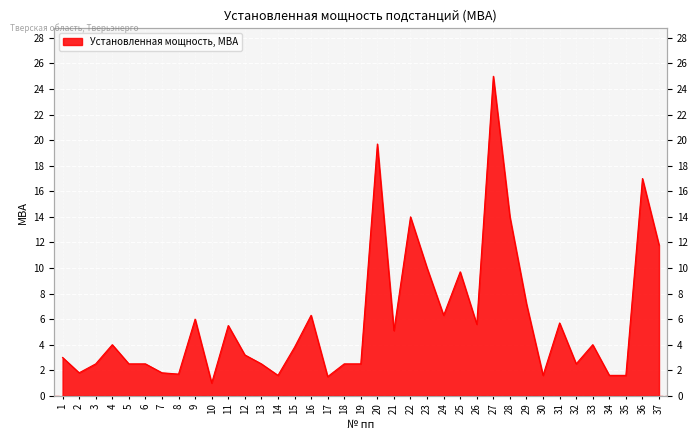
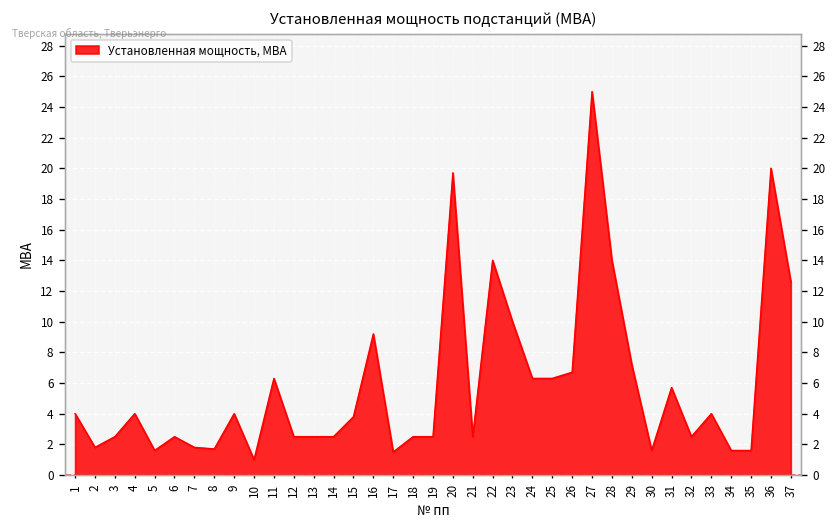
1: 3 -> 4
5: 2.5 -> 1.6
9: 6 -> 4
11: 5.5 -> 6.3
12: 3.2 -> 2.5
14: 1.6 -> 2.5
16: 6.3 -> 9.2
21: 5.1 -> 2.5
25: 9.7 -> 6.3
26: 5.6 -> 6.7
36: 17 -> 20
37: 11.8 -> 12.6
